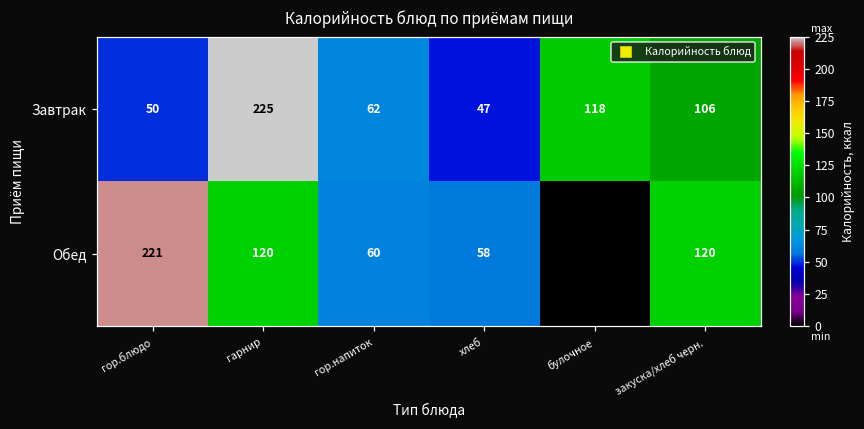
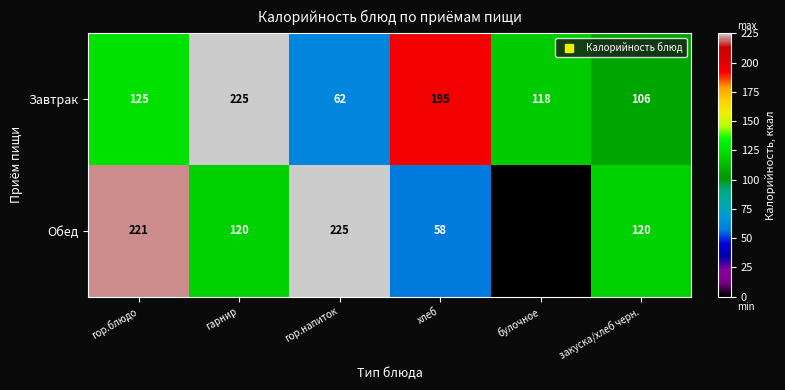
Завтрак, гор.блюдо: 50 -> 125
Завтрак, хлеб: 47 -> 195
Обед, гор.напиток: 60 -> 225
